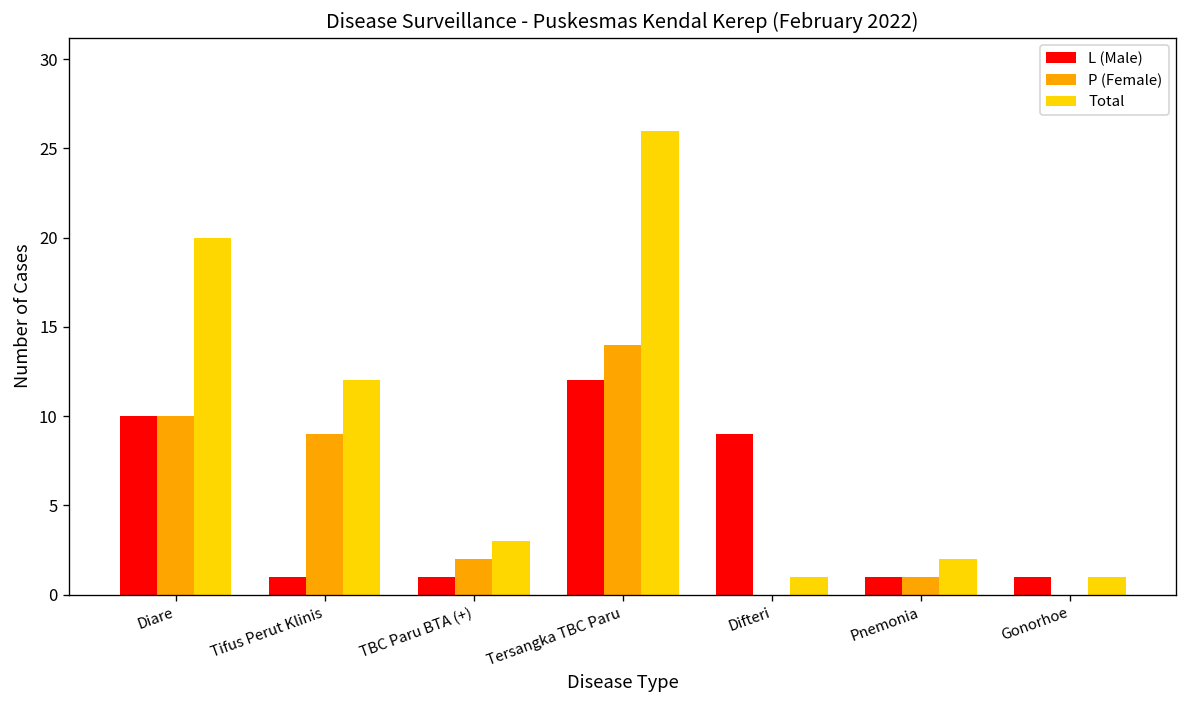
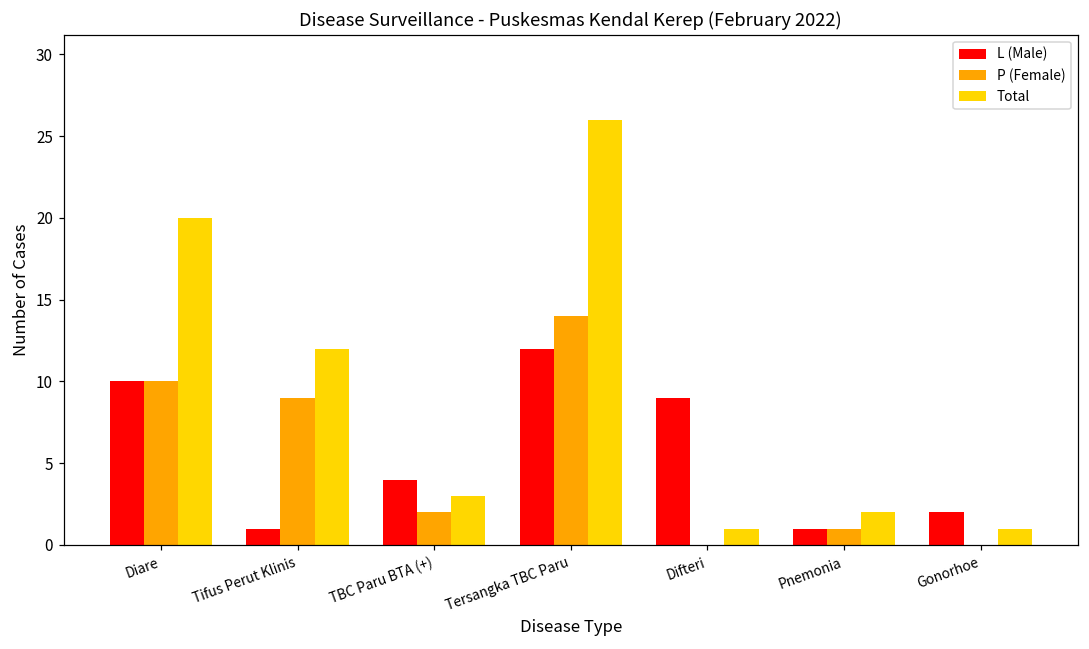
L (Male), TBC Paru BTA (+): 1 -> 4
L (Male), Gonorhoe: 1 -> 2
